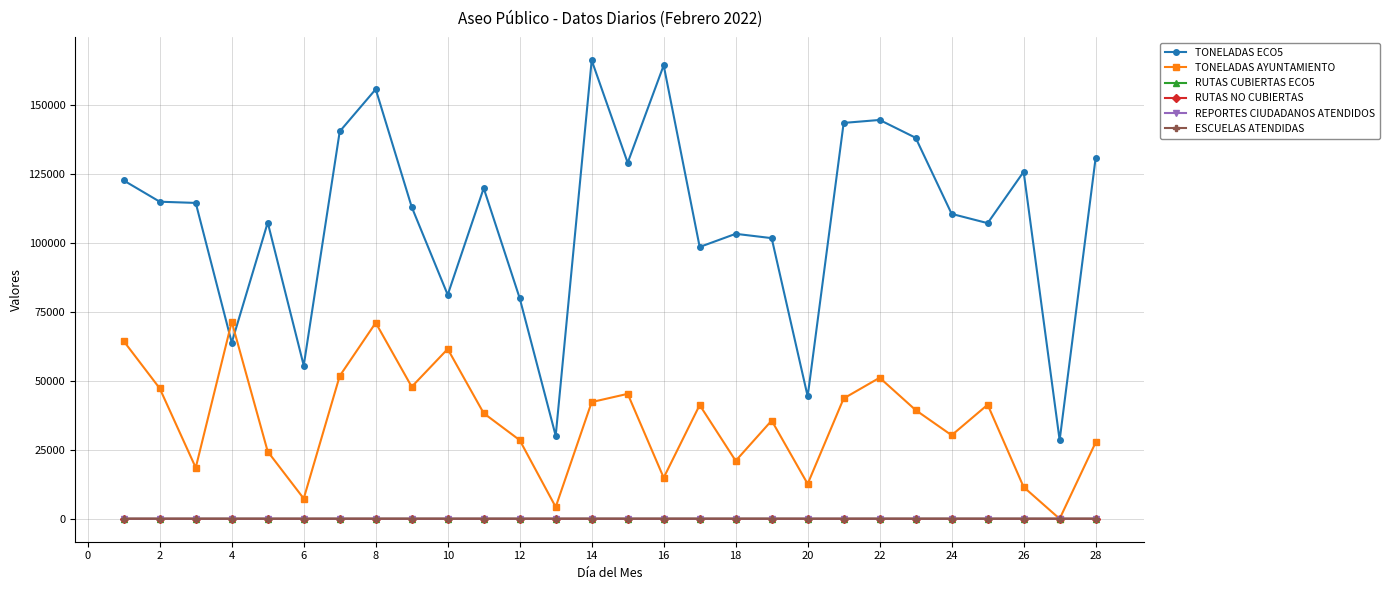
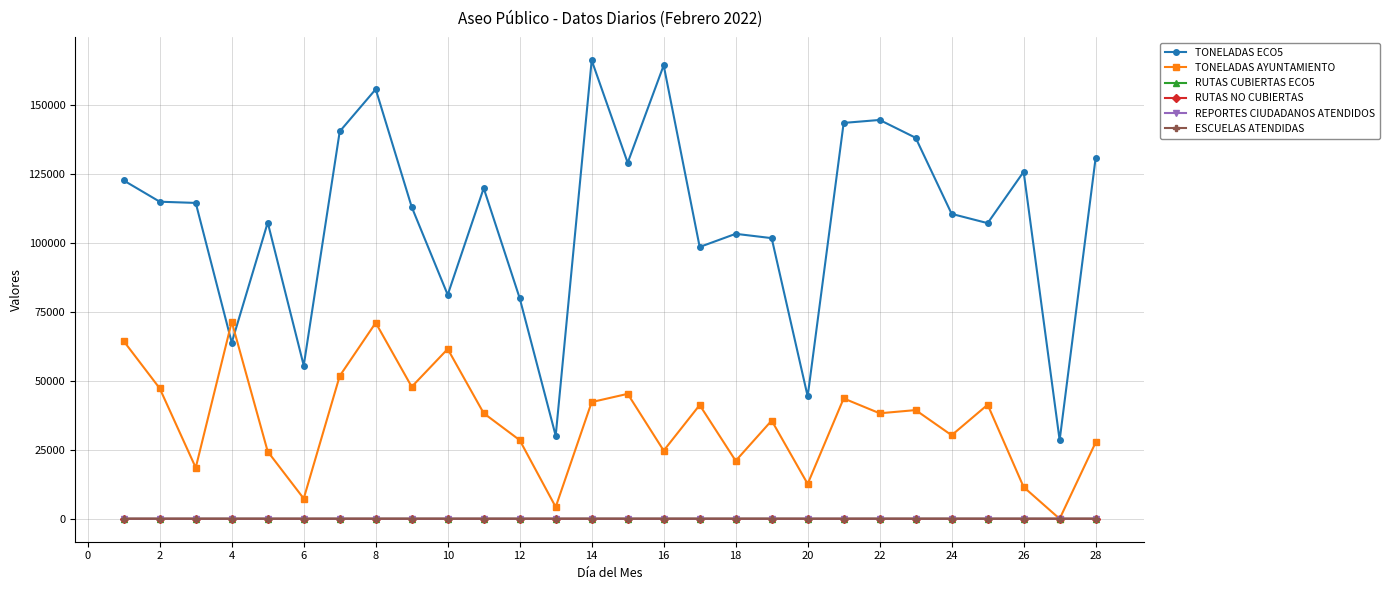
TONELADAS AYUNTAMIENTO, 16: 15000 -> 25000
TONELADAS AYUNTAMIENTO, 22: 51000 -> 38000
